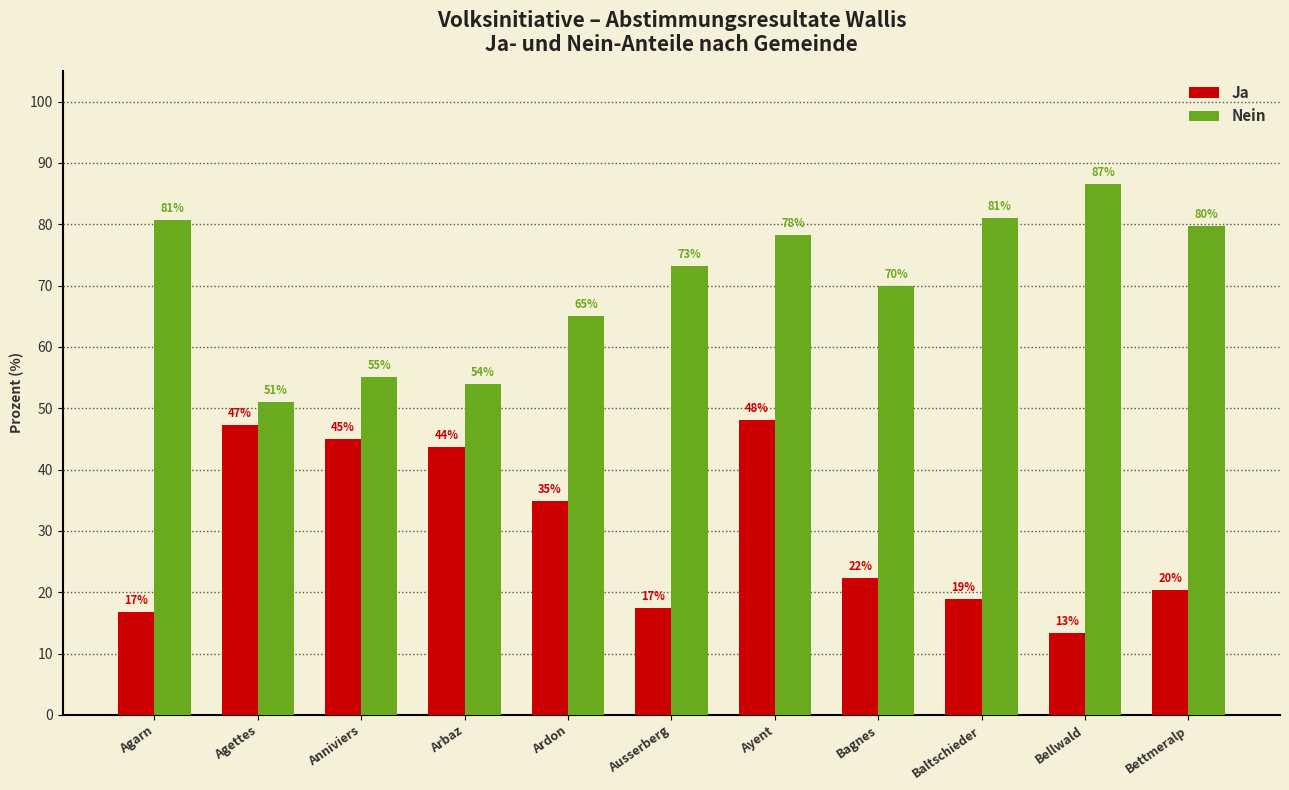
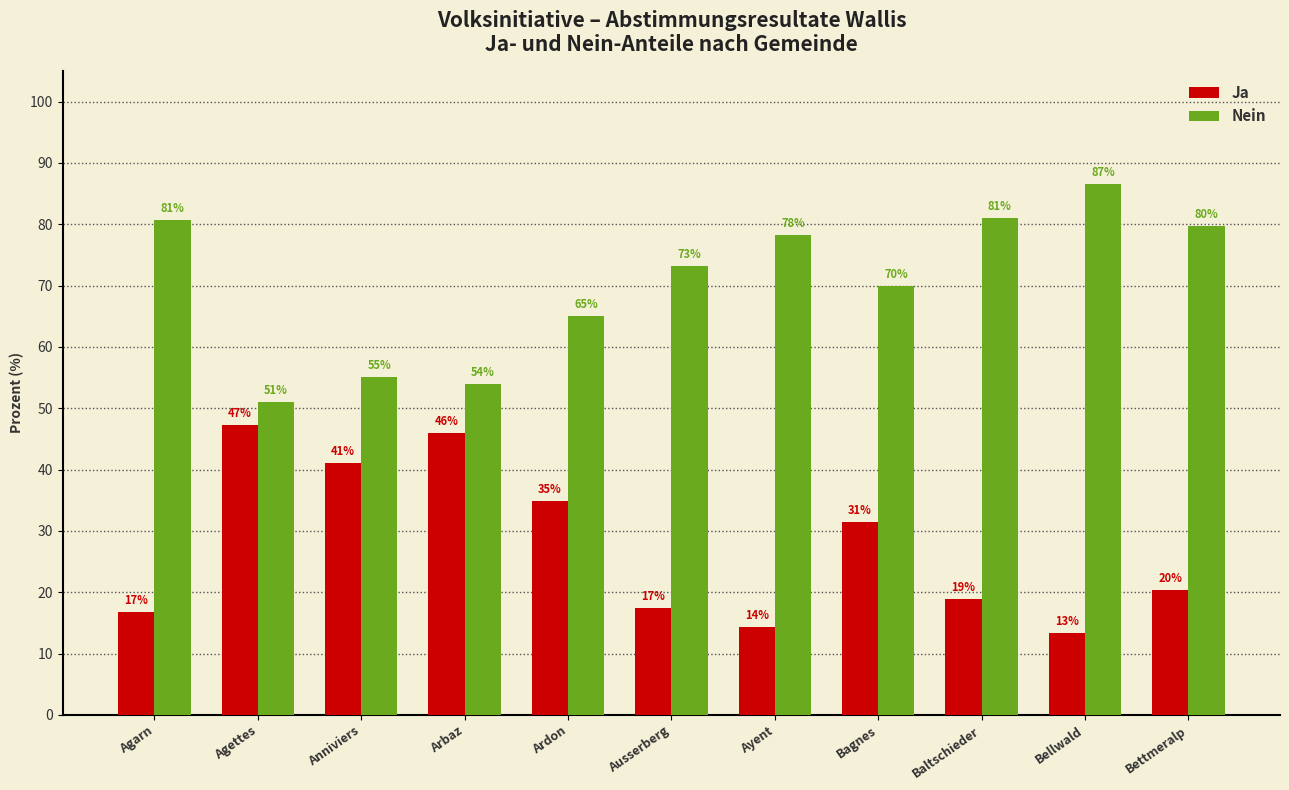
Ja, Anniviers: 45% -> 41%
Ja, Arbaz: 44% -> 46%
Ja, Ayent: 48% -> 14%
Ja, Bagnes: 22% -> 31%
